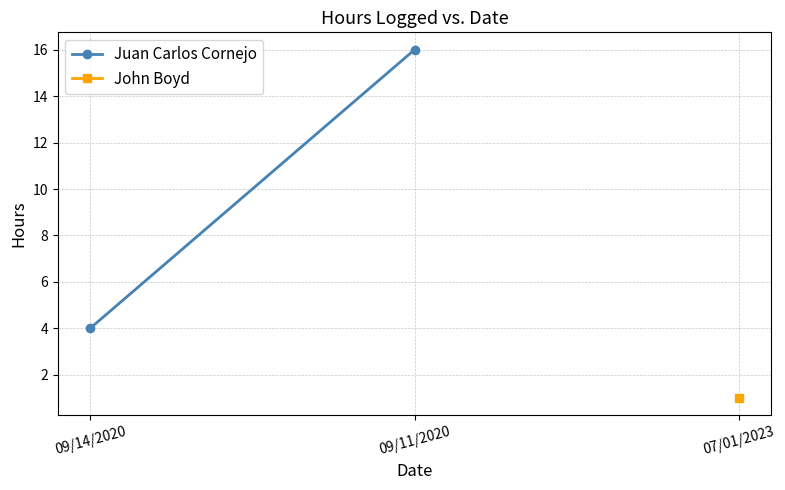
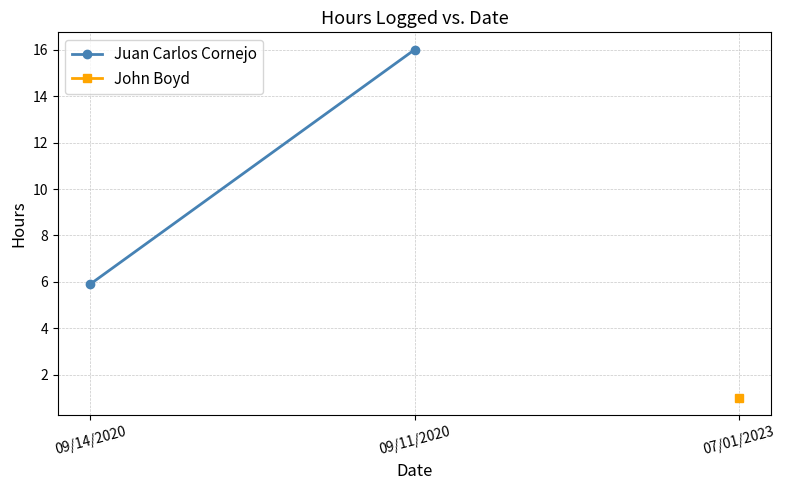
Juan Carlos Cornejo, 09/14/2020: 4.0 -> 5.9
